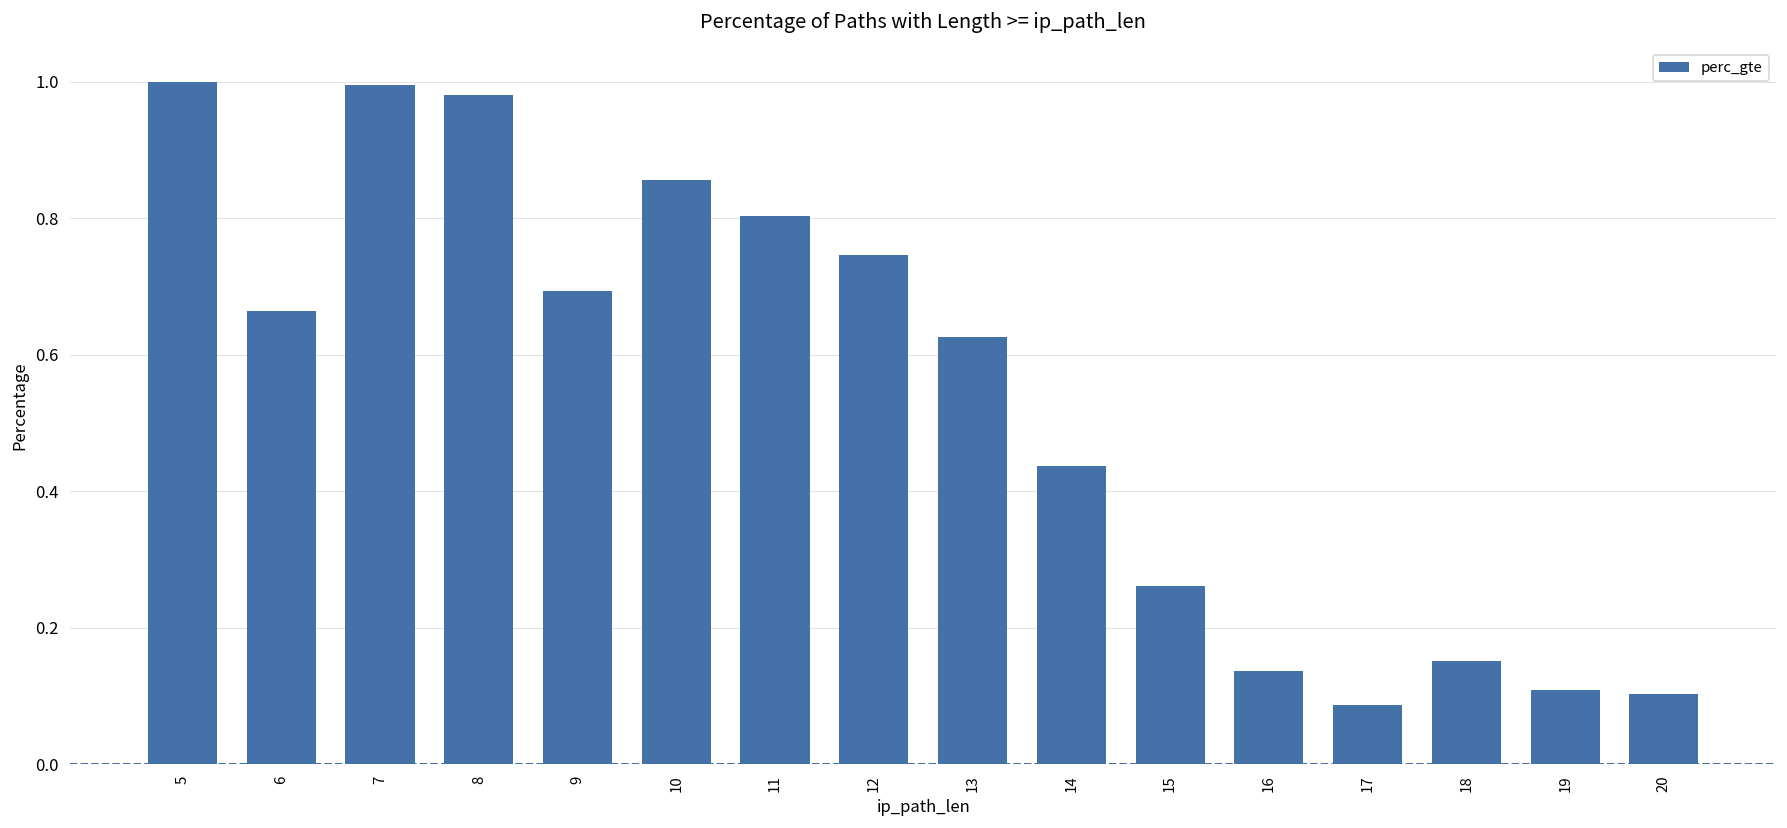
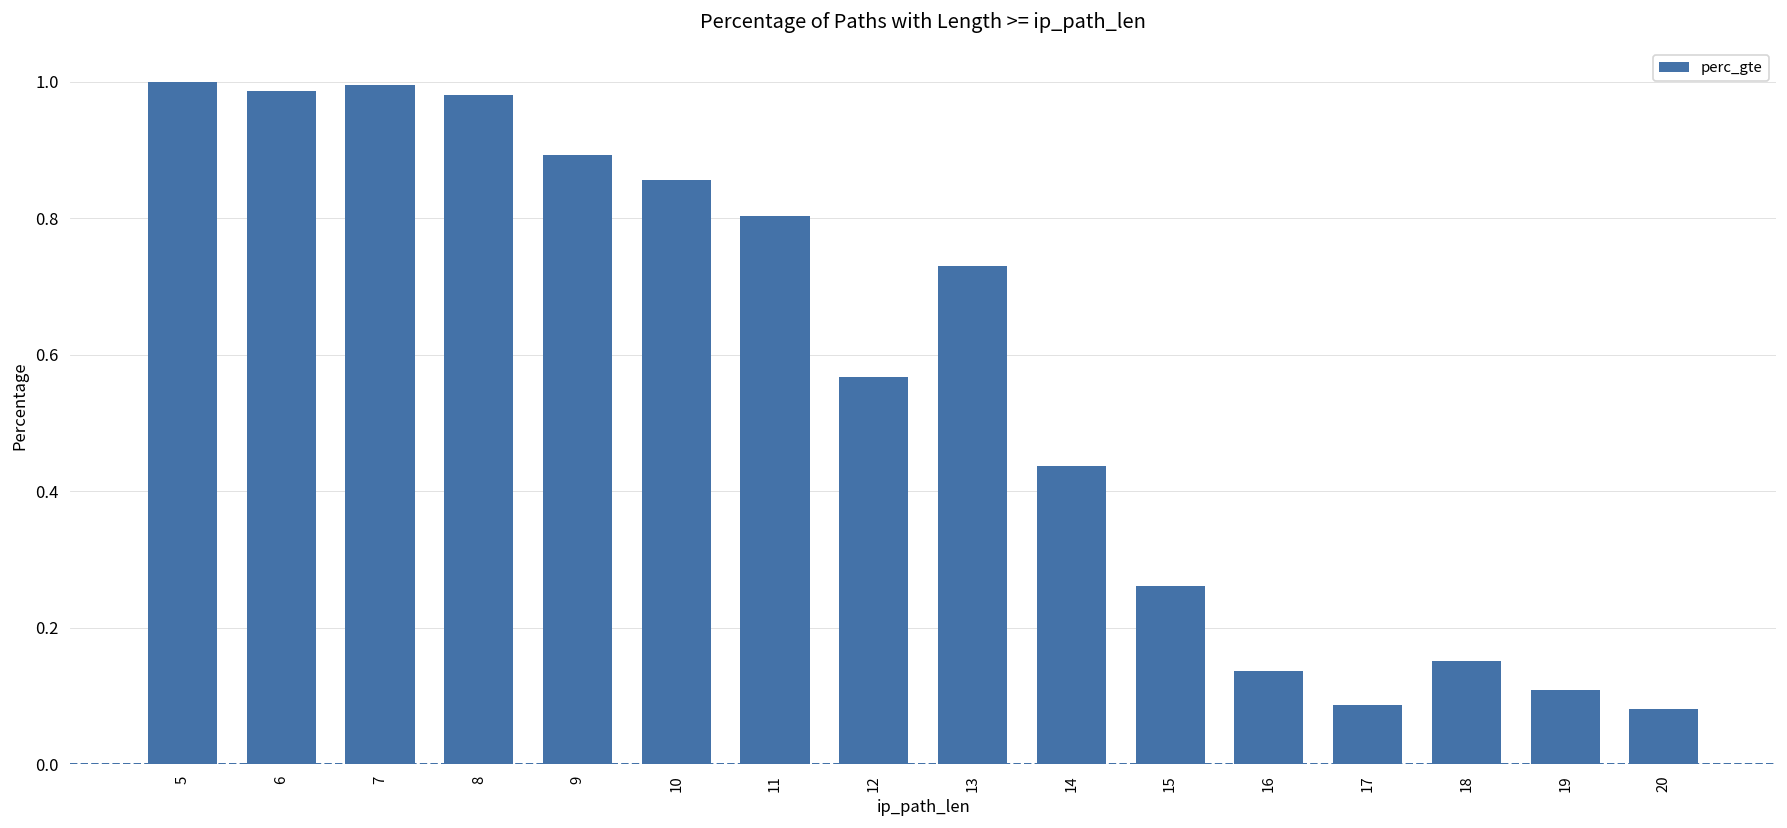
6: 0.66 -> 0.99
9: 0.69 -> 0.89
12: 0.75 -> 0.57
13: 0.63 -> 0.73
20: 0.10 -> 0.08
